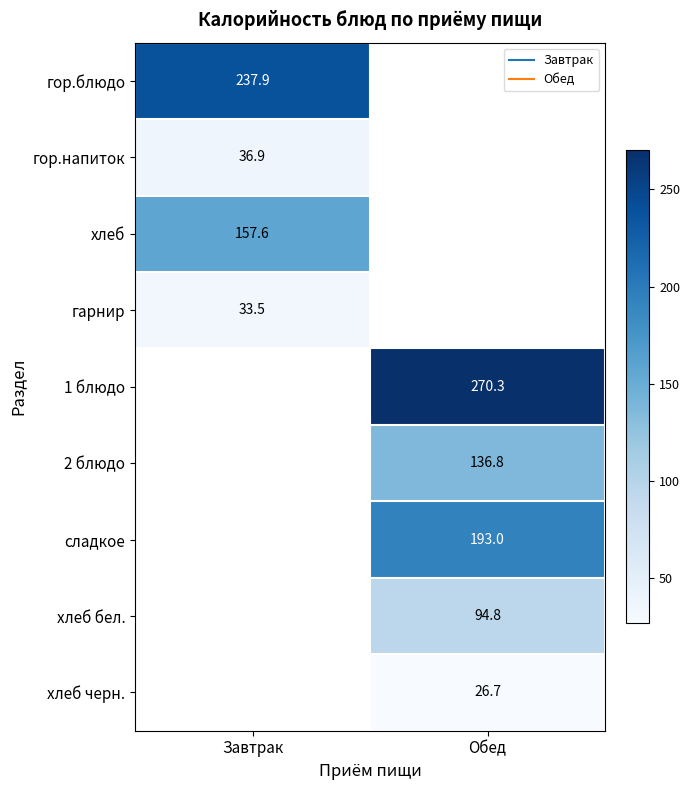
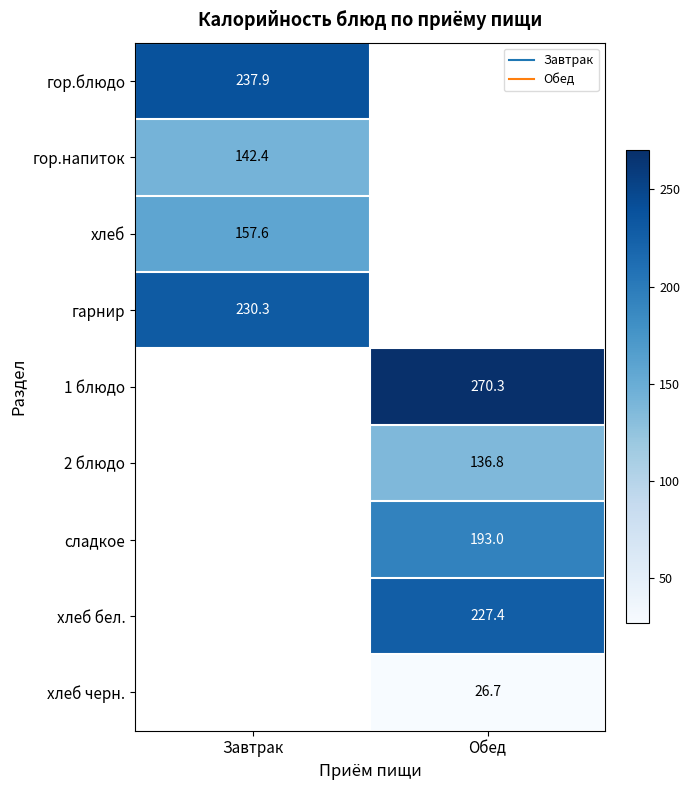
гор.напиток, Завтрак: 36.9 -> 142.4
гарнир, Завтрак: 33.5 -> 230.3
хлеб бел., Обед: 94.8 -> 227.4
